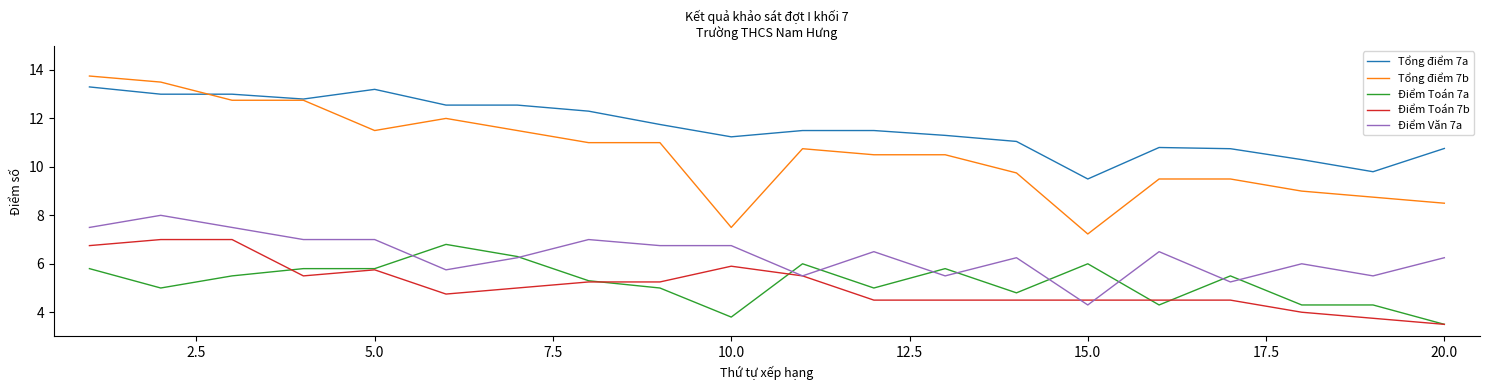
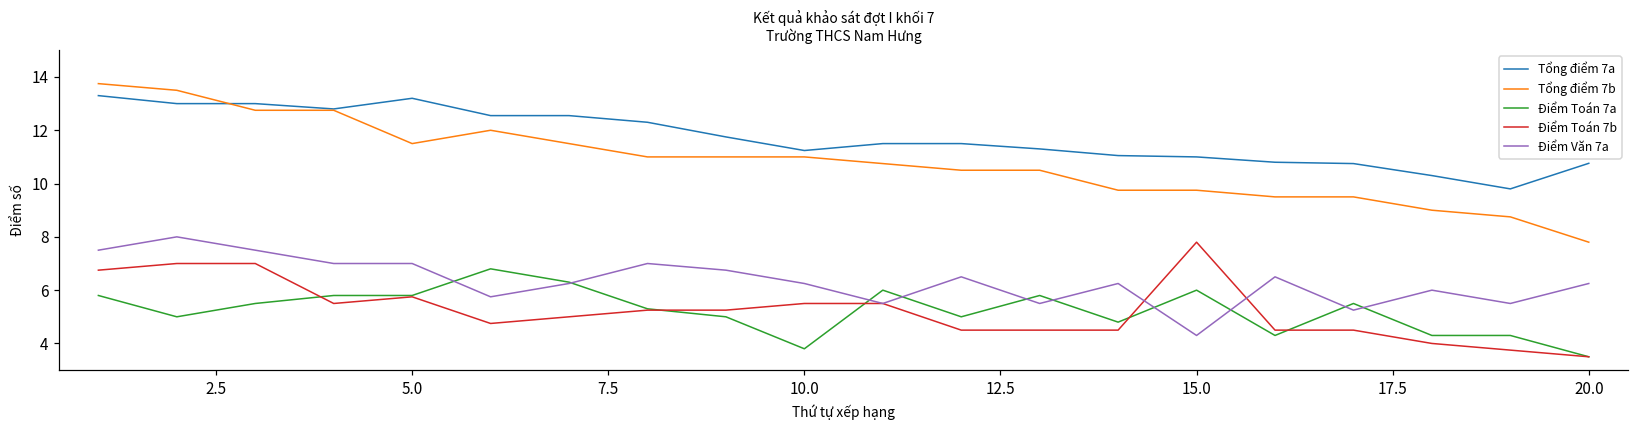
Tổng điểm 7b, 10.0: 7.5 -> 11.0
Điểm Toán 7b, 10.0: 5.9 -> 5.5
Điểm Văn 7a, 10.0: 6.8 -> 6.3
Tổng điểm 7a, 15.0: 9.5 -> 11.0
Tổng điểm 7b, 15.0: 7.2 -> 9.8
Điểm Toán 7b, 15.0: 4.5 -> 7.8
Tổng điểm 7b, 20.0: 8.5 -> 7.8
